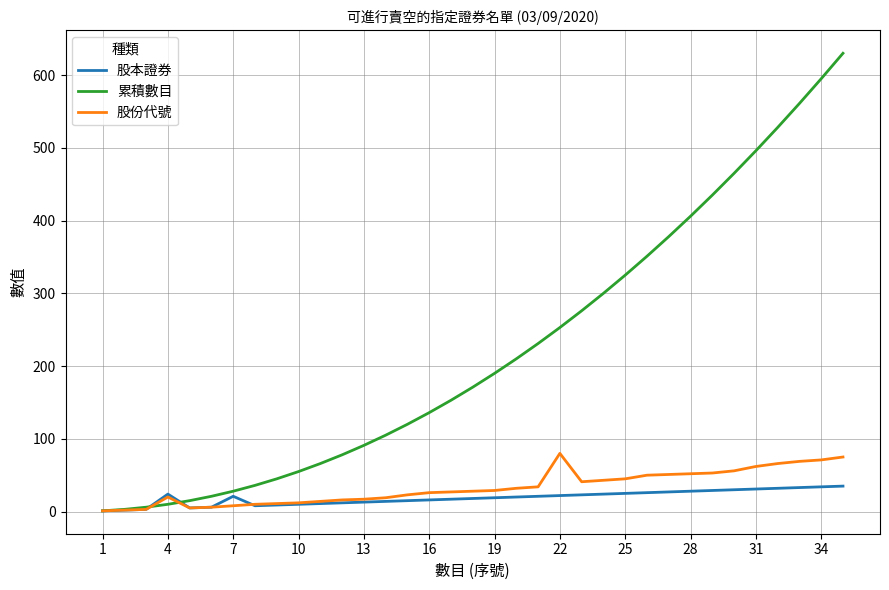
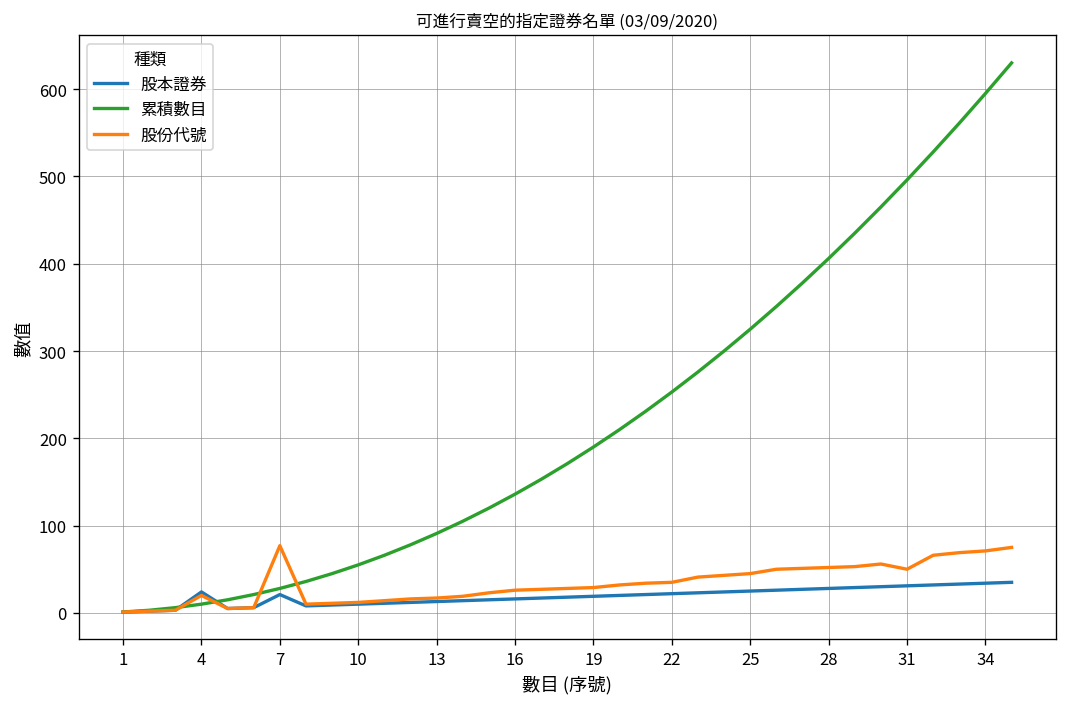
股份代號, 7: 10 -> 80
股份代號, 22: 80 -> 40
股份代號, 31: 60 -> 50
